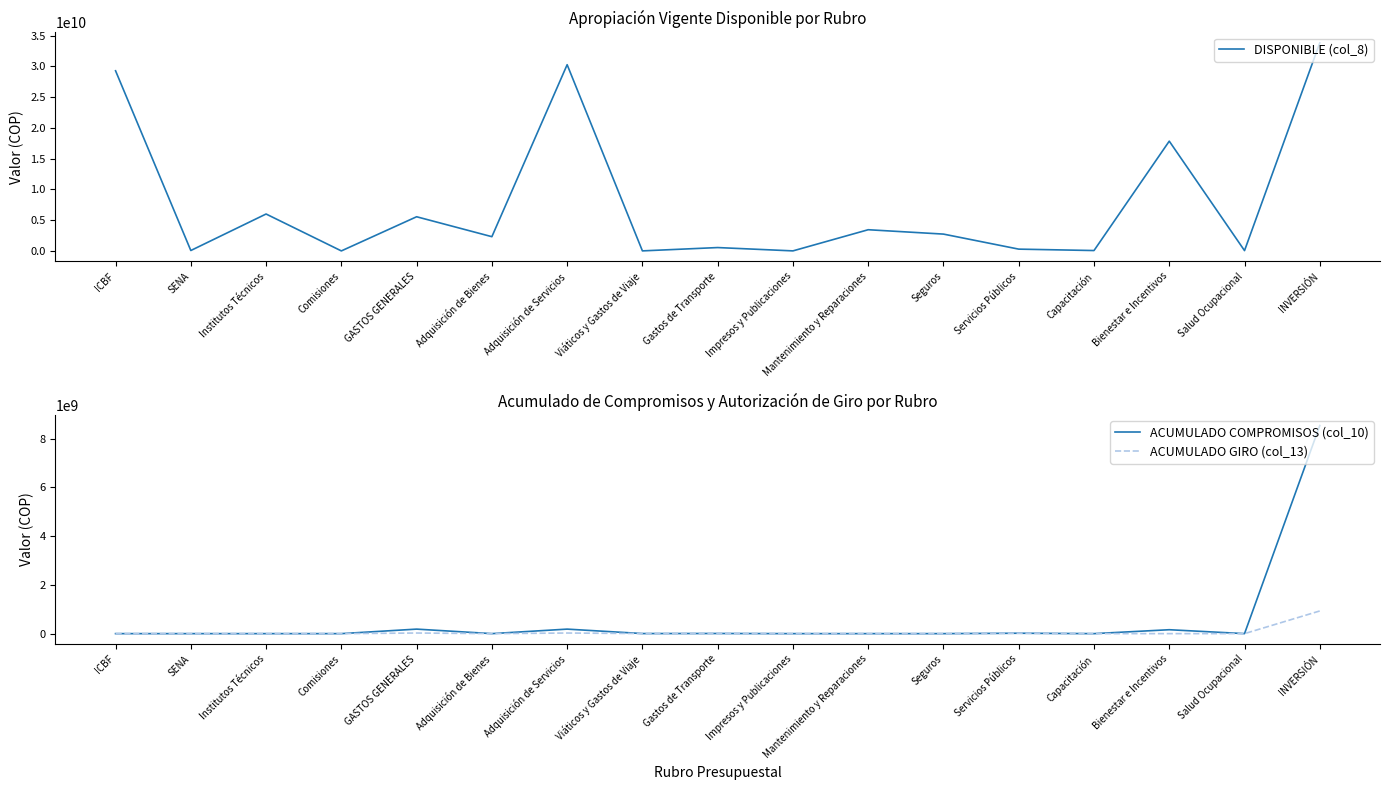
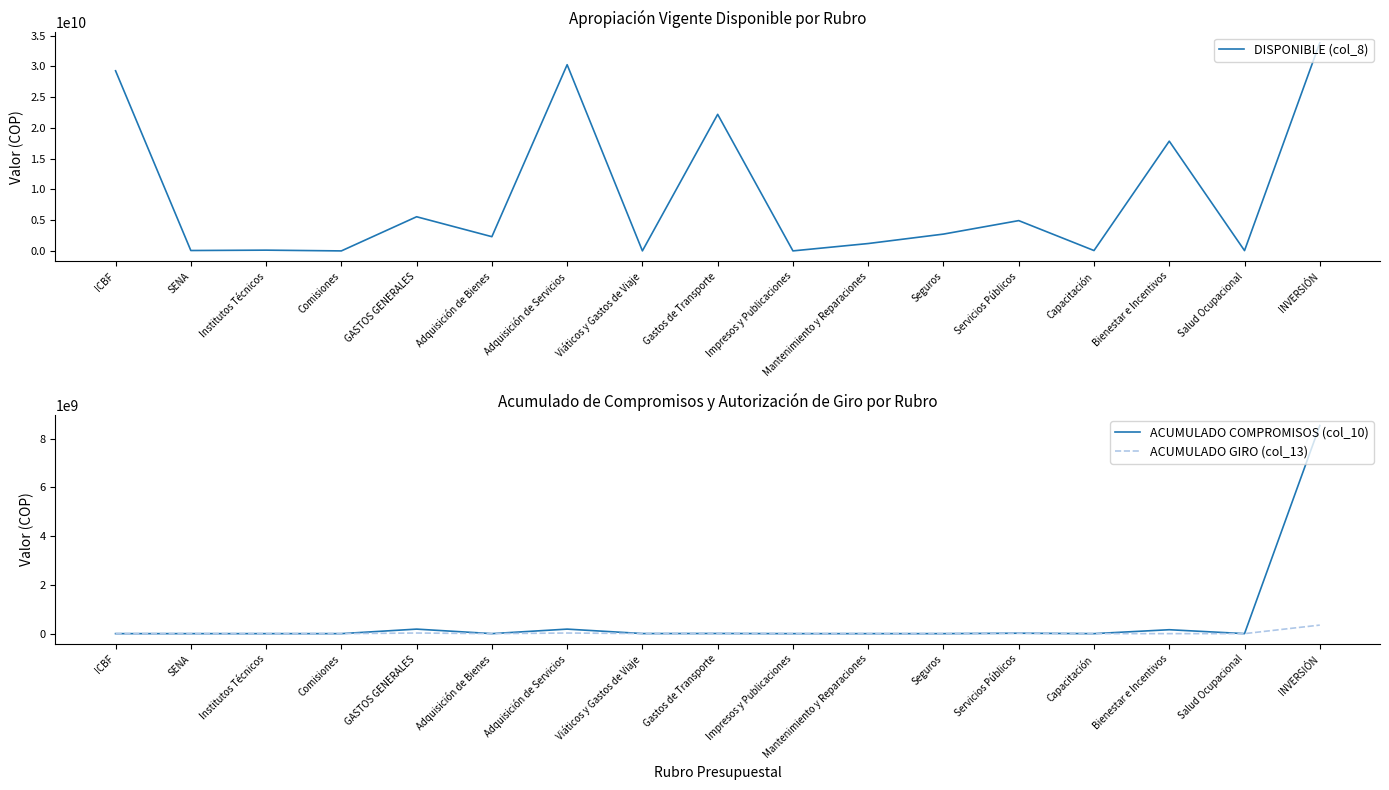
Apropiación Vigente Disponible por Rubro, Institutos Técnicos: 6000000000 -> 0
Apropiación Vigente Disponible por Rubro, Gastos de Transporte: 1000000000 -> 22000000000
Apropiación Vigente Disponible por Rubro, Mantenimiento y Reparaciones: 3000000000 -> 1000000000
Apropiación Vigente Disponible por Rubro, Servicios Públicos: 0 -> 5000000000
Acumulado de Compromisos y Autorización de Giro por Rubro, ACUMULADO GIRO (col_13), INVERSIÓN: 900000000 -> 400000000
